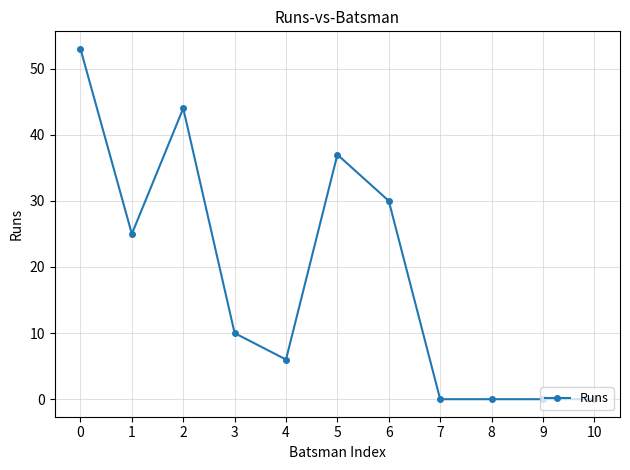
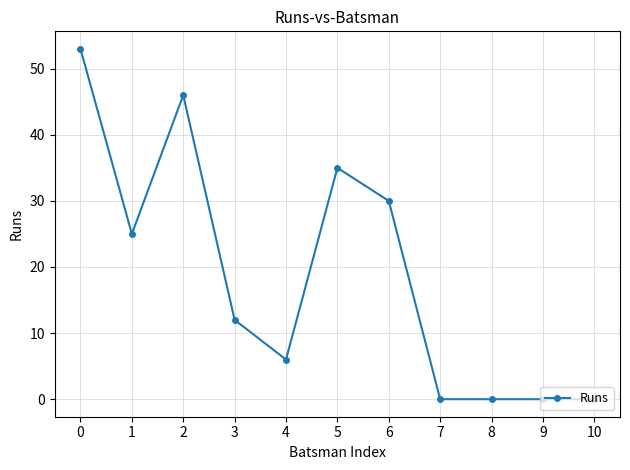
2: 44 -> 46
3: 10 -> 12
5: 37 -> 35
